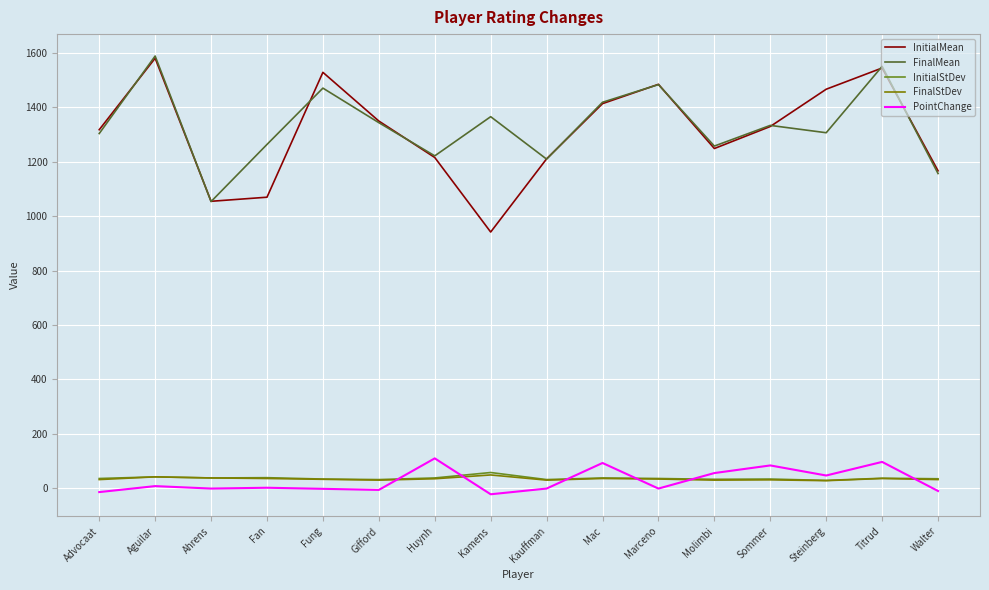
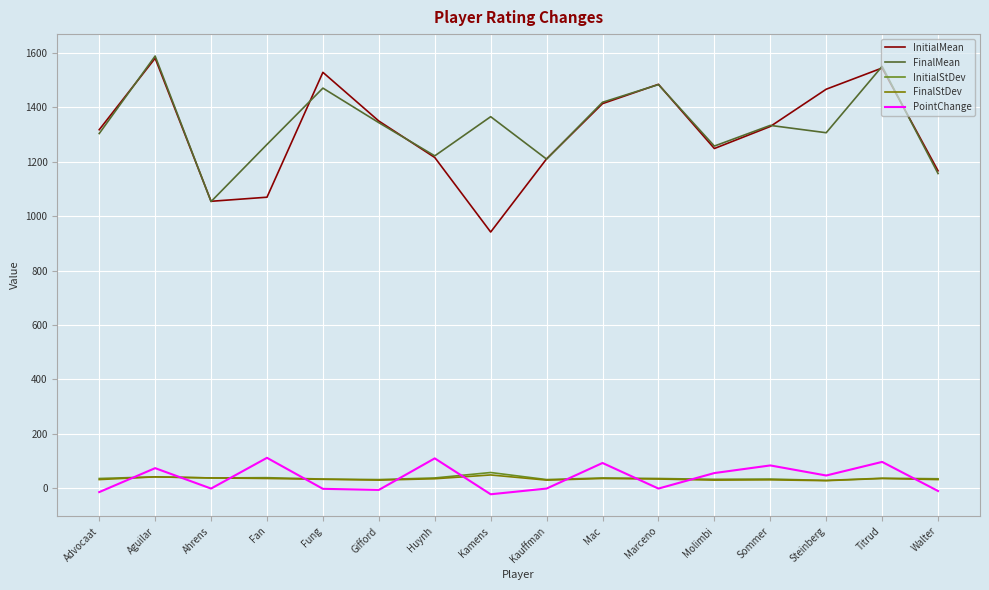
PointChange, Aguilar: 10 -> 70
PointChange, Fan: 0 -> 110
